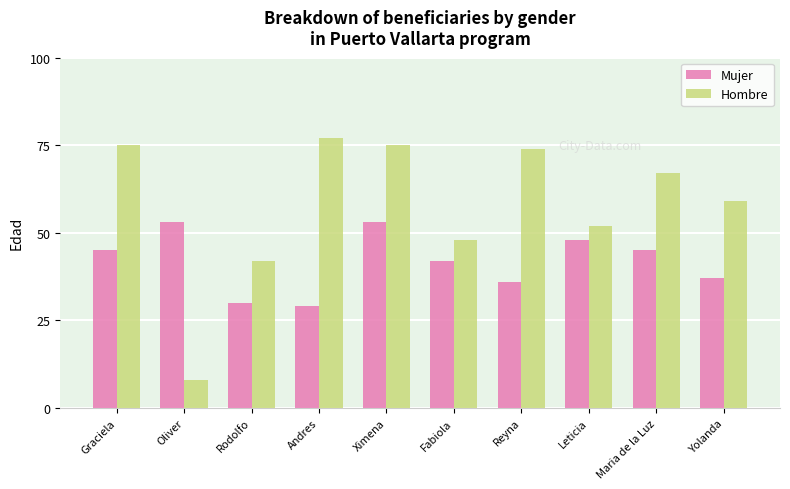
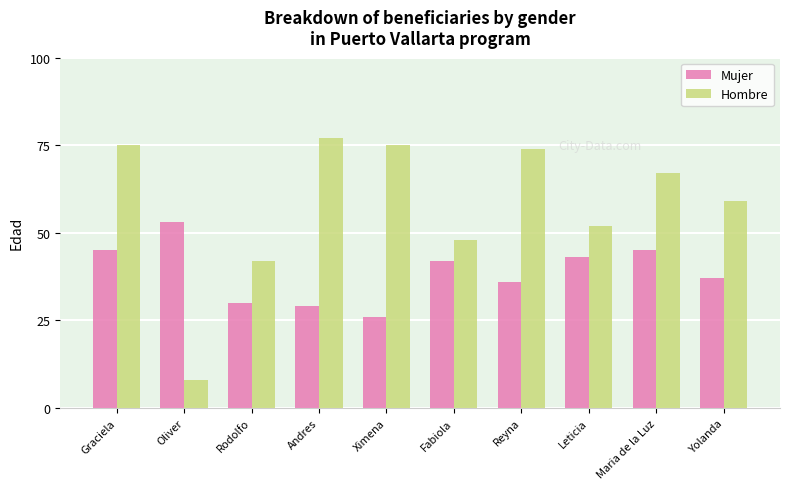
Mujer, Ximena: 53 -> 26
Mujer, Leticia: 48 -> 43
